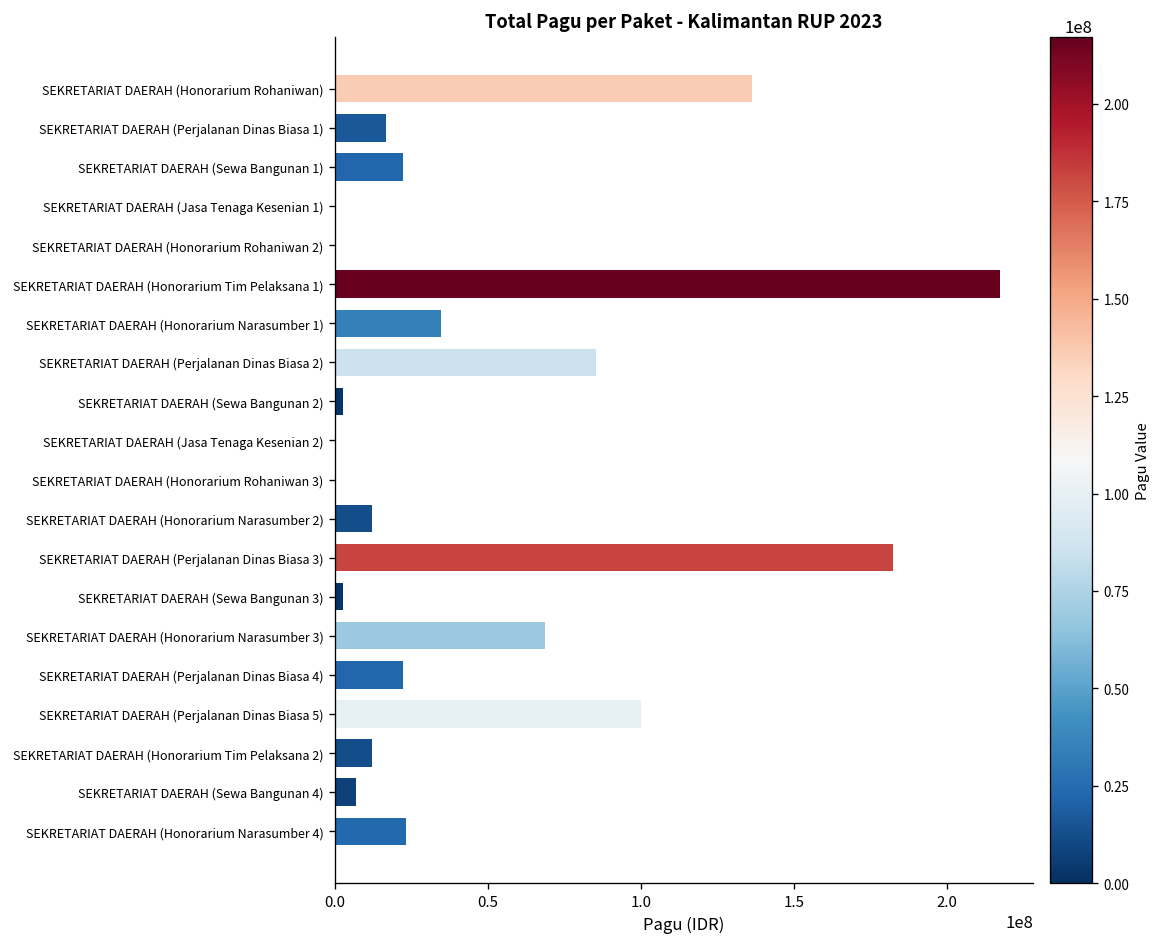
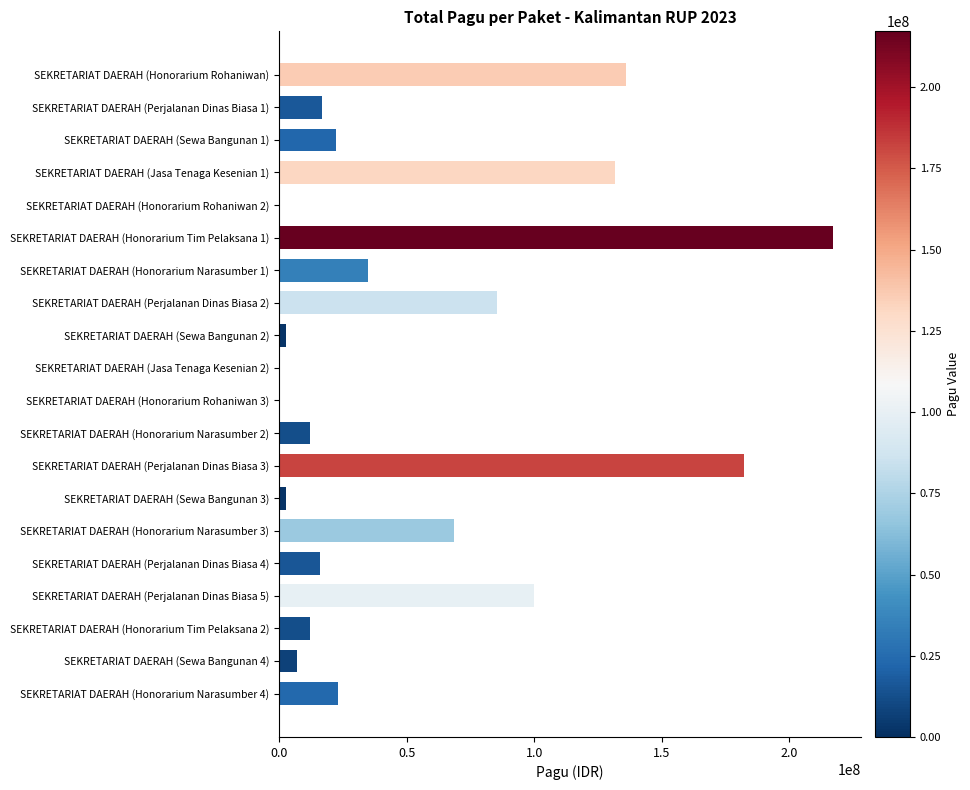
SEKRETARIAT DAERAH (Jasa Tenaga Kesenian 1): 0 -> 132000000
SEKRETARIAT DAERAH (Perjalanan Dinas Biasa 4): 22000000 -> 16000000
